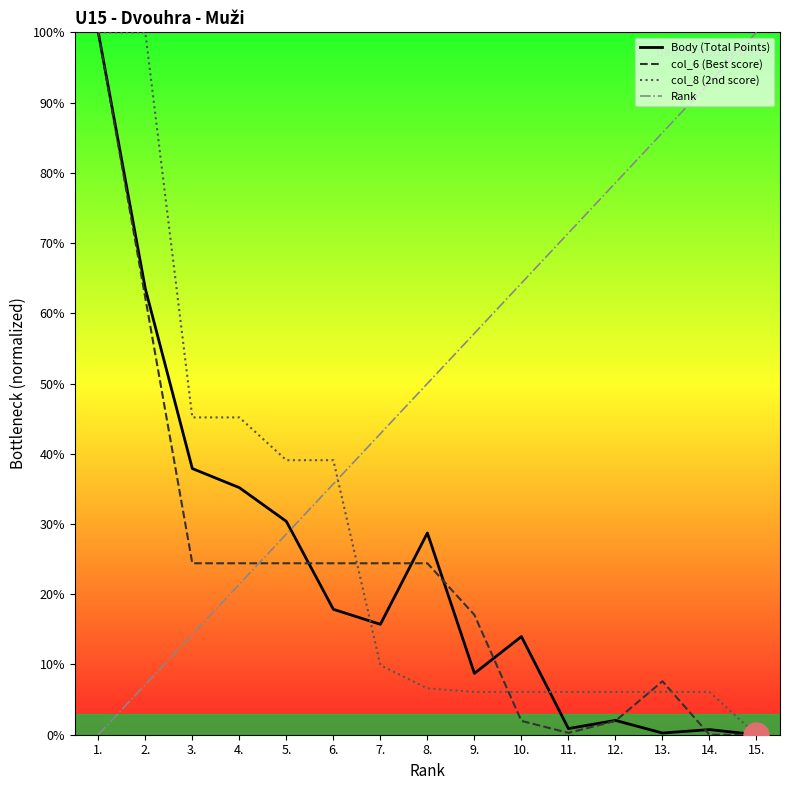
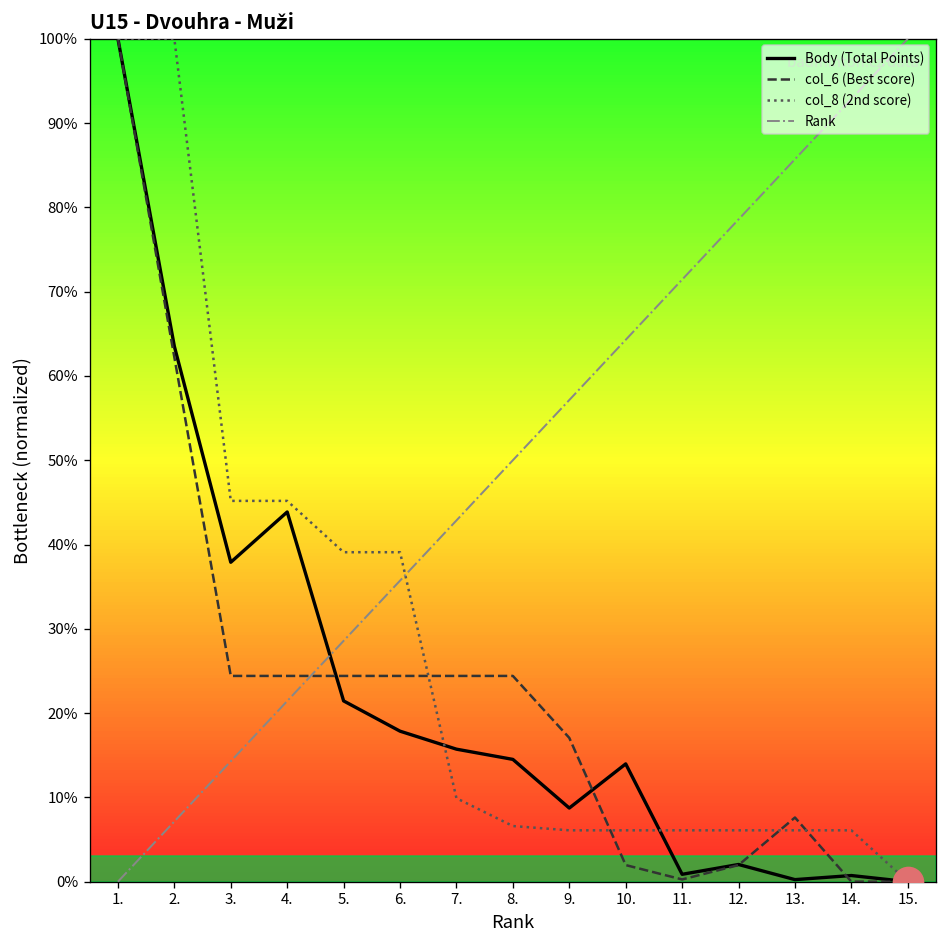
Body (Total Points), 4.: 35% -> 44%
Body (Total Points), 5.: 30% -> 21%
Body (Total Points), 8.: 29% -> 15%
